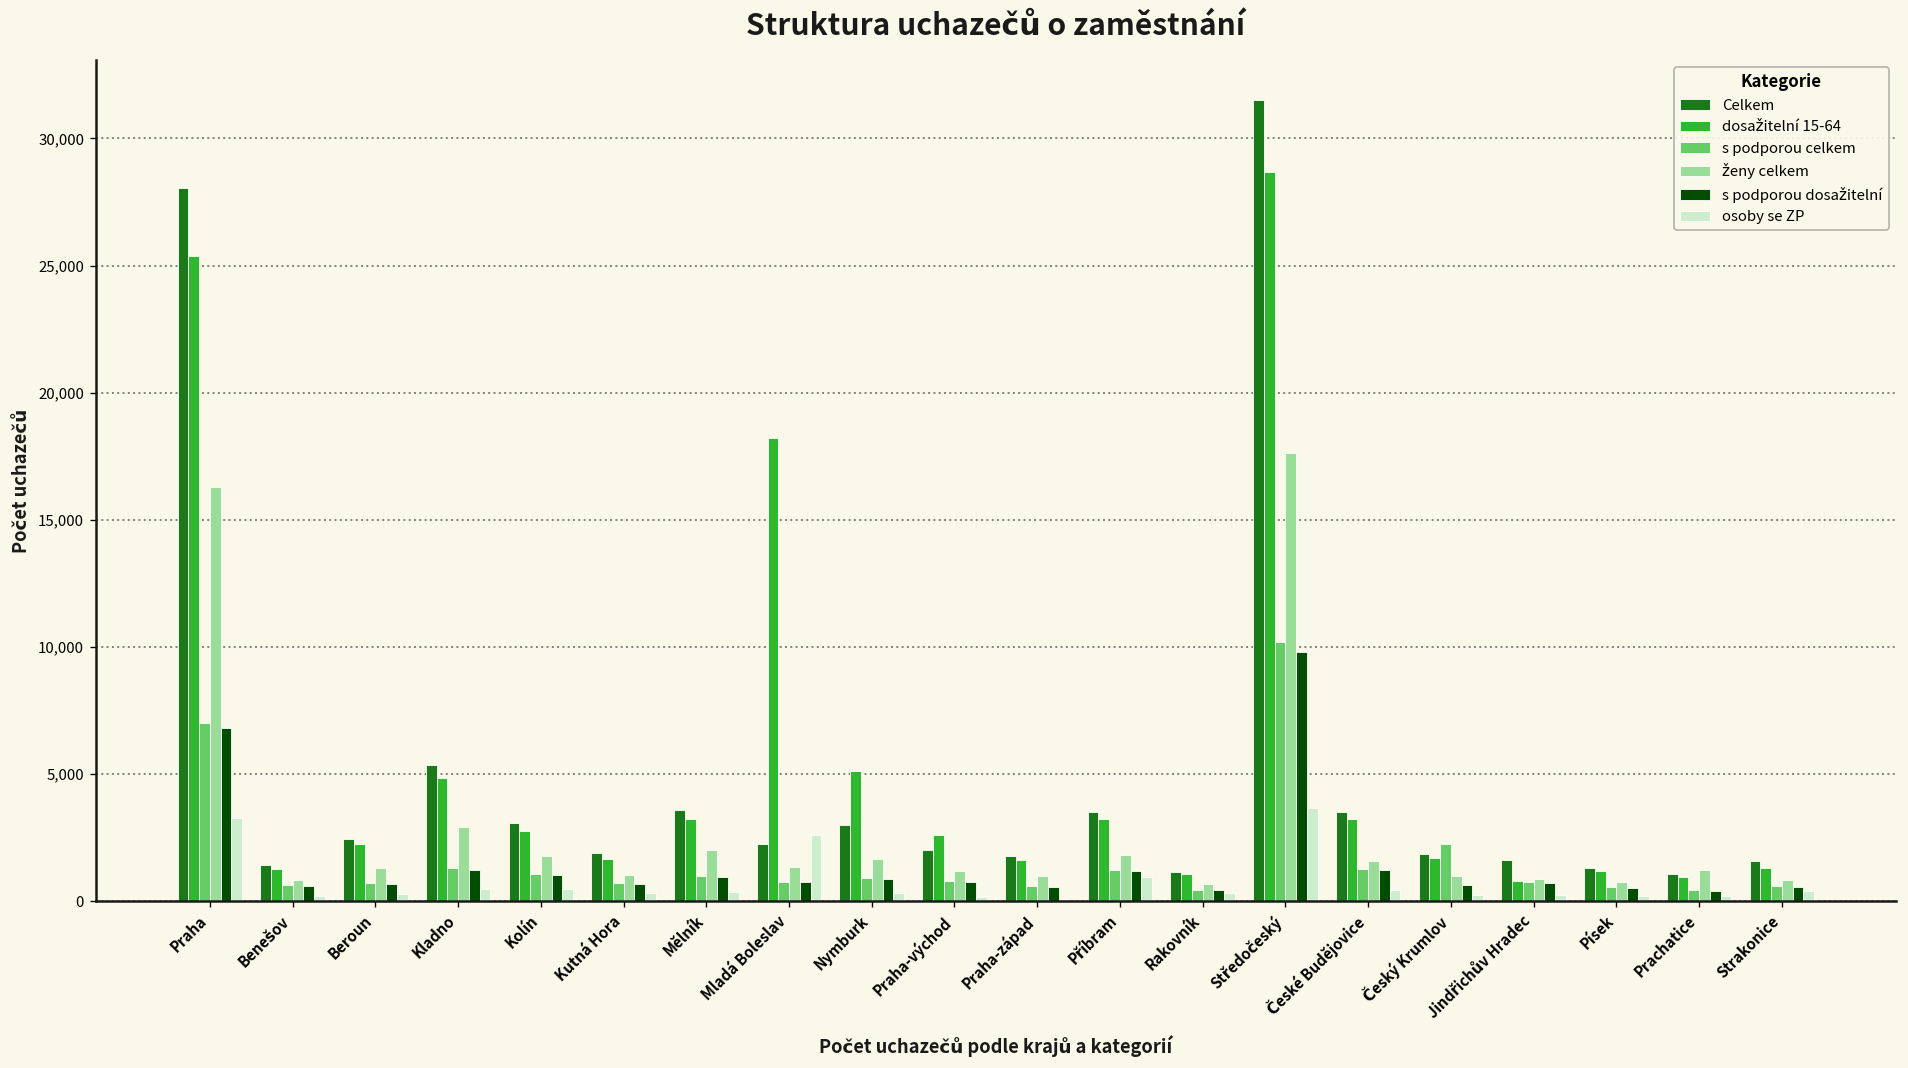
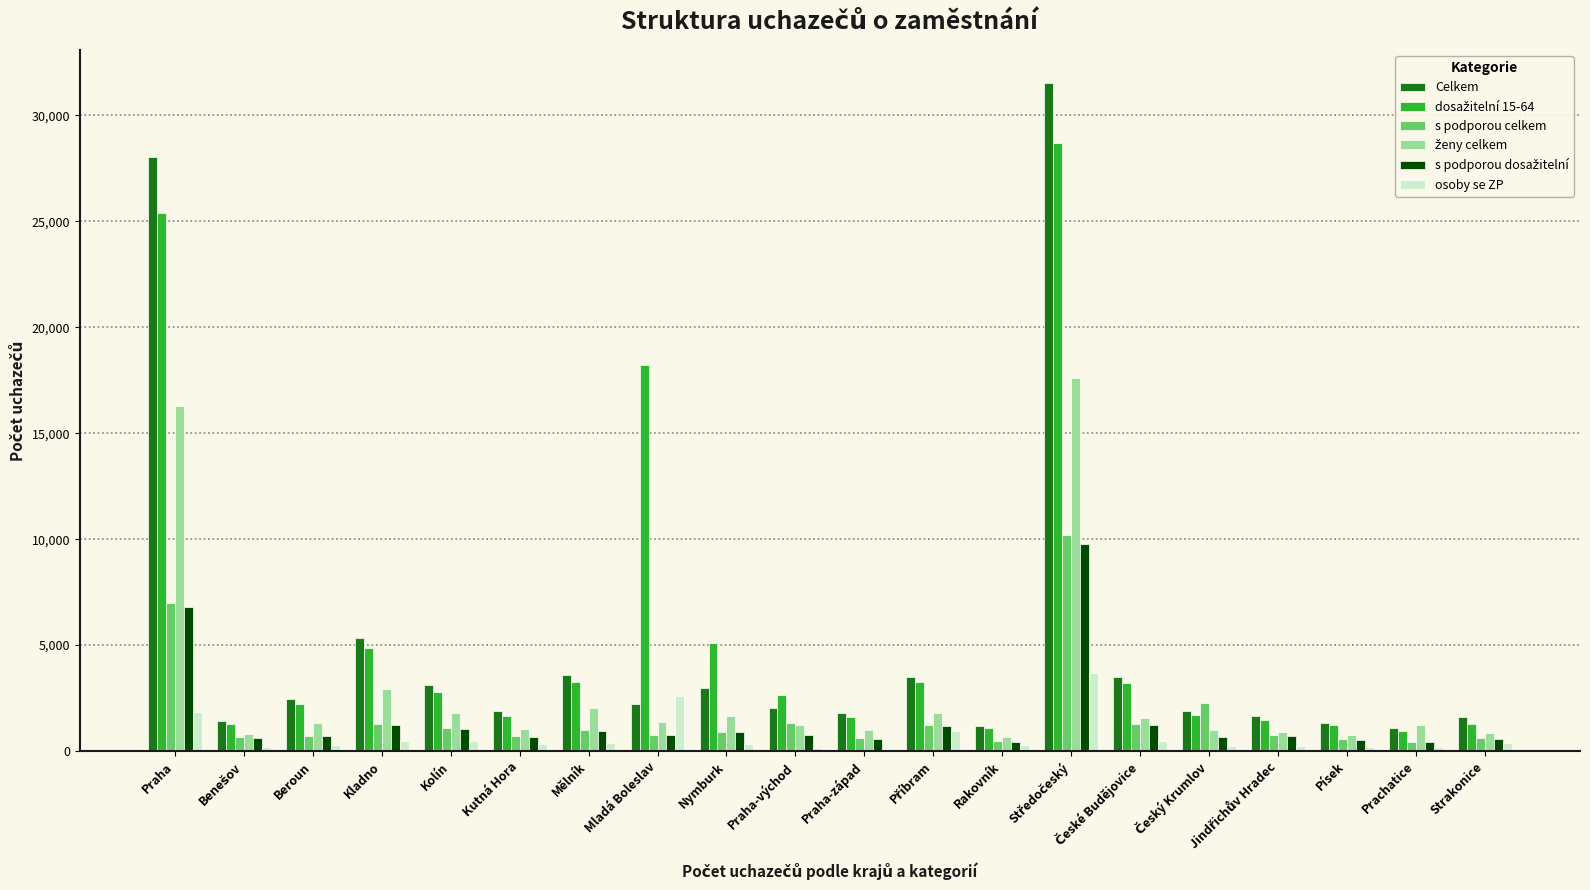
osoby se ZP, Praha: 3,300 -> 1,900
s podporou celkem, Praha-východ: 800 -> 1,300
dosažitelní 15-64, Jindřichův Hradec: 800 -> 1,500
